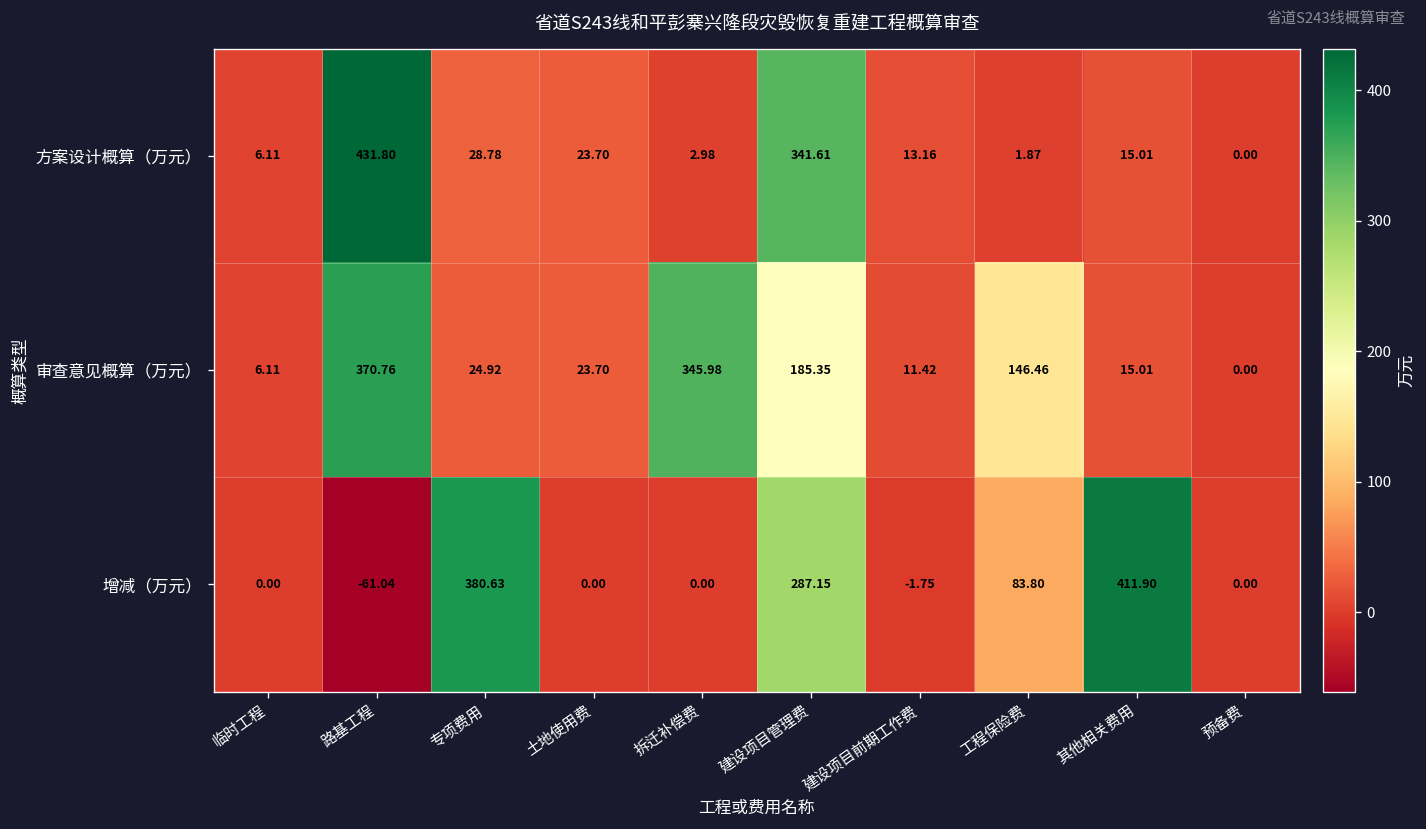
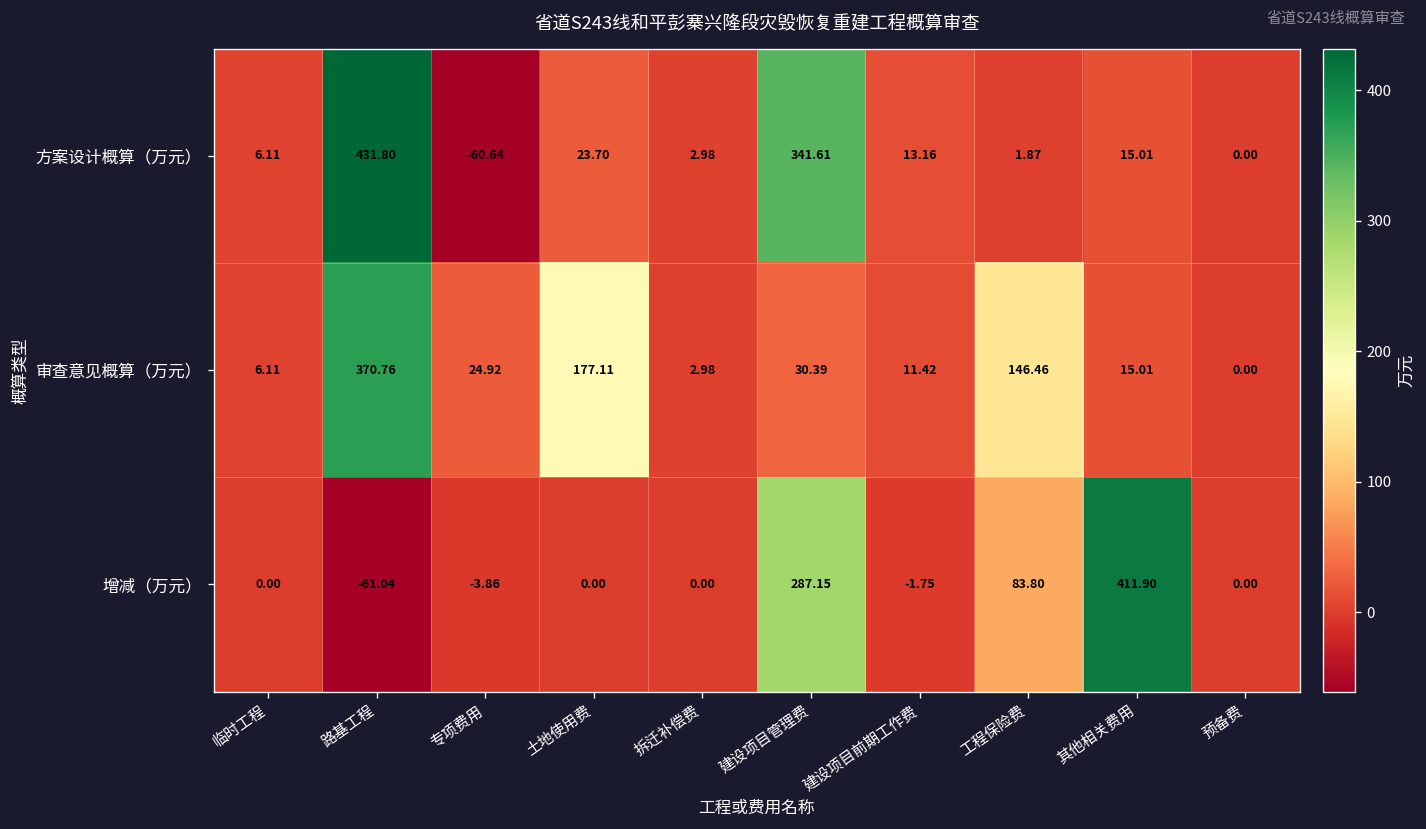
方案设计概算（万元）, 专项费用: 28.78 -> -60.64
审查意见概算（万元）, 土地使用费: 23.70 -> 177.11
审查意见概算（万元）, 拆迁补偿费: 345.98 -> 2.98
审查意见概算（万元）, 建设项目管理费: 185.35 -> 30.39
增减（万元）, 专项费用: 380.63 -> -3.86
